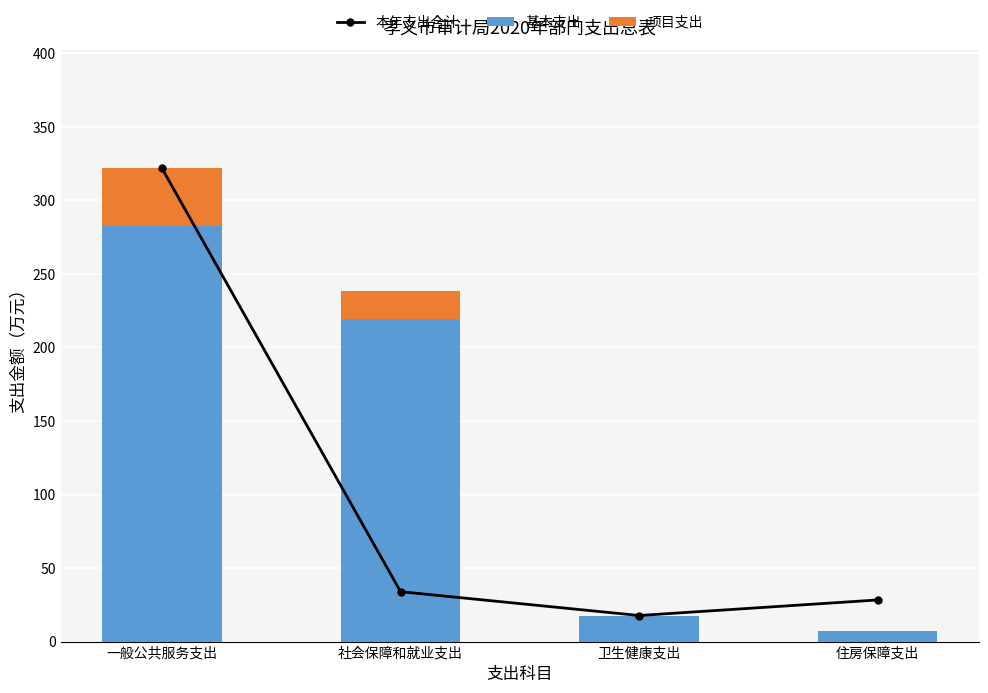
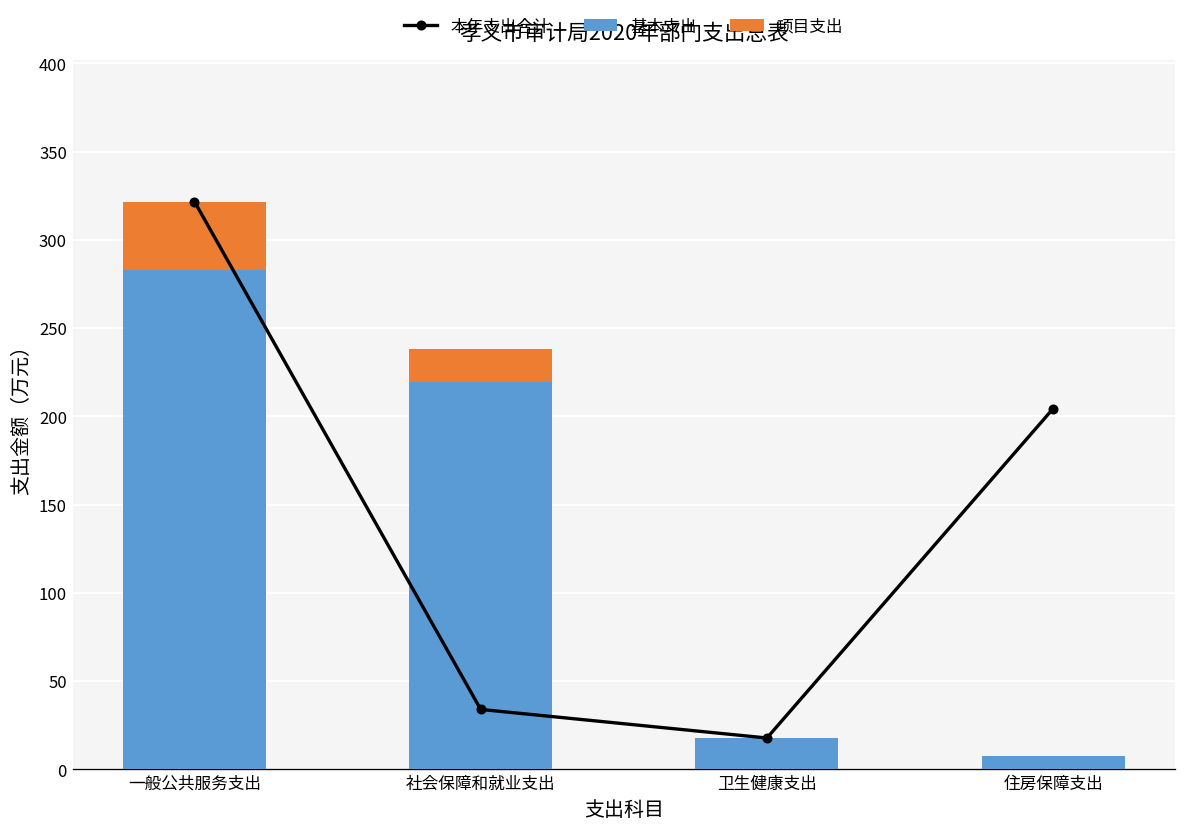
本年支出合计, 住房保障支出: 28 -> 204
